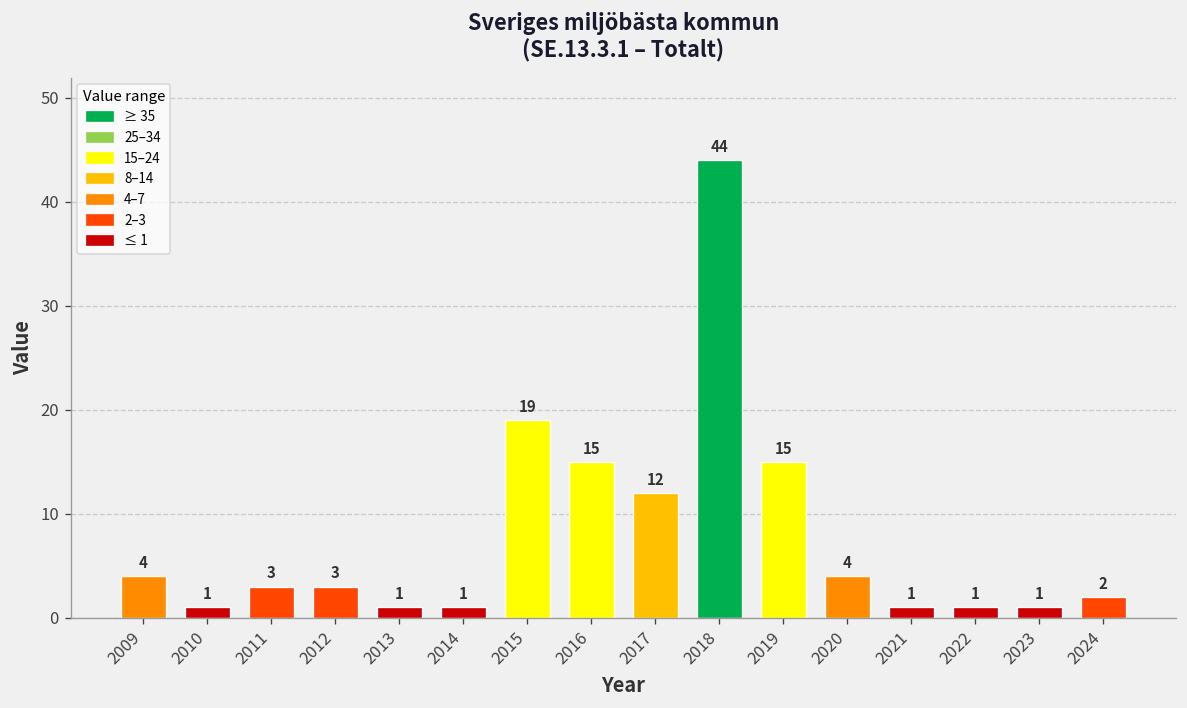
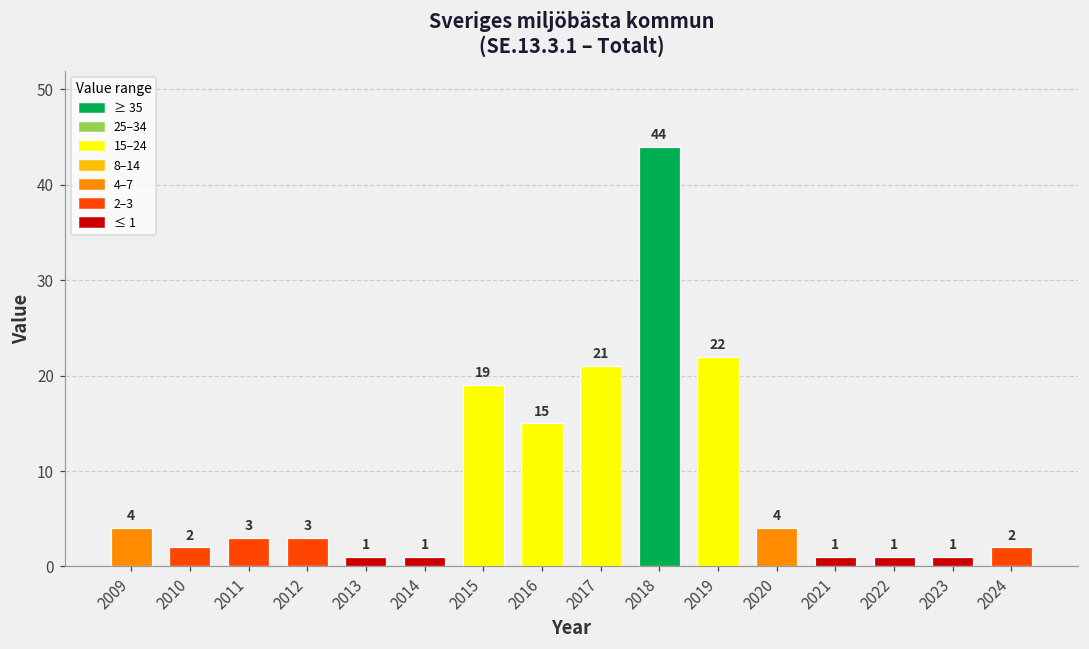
2010: 1 -> 2
2017: 12 -> 21
2019: 15 -> 22
